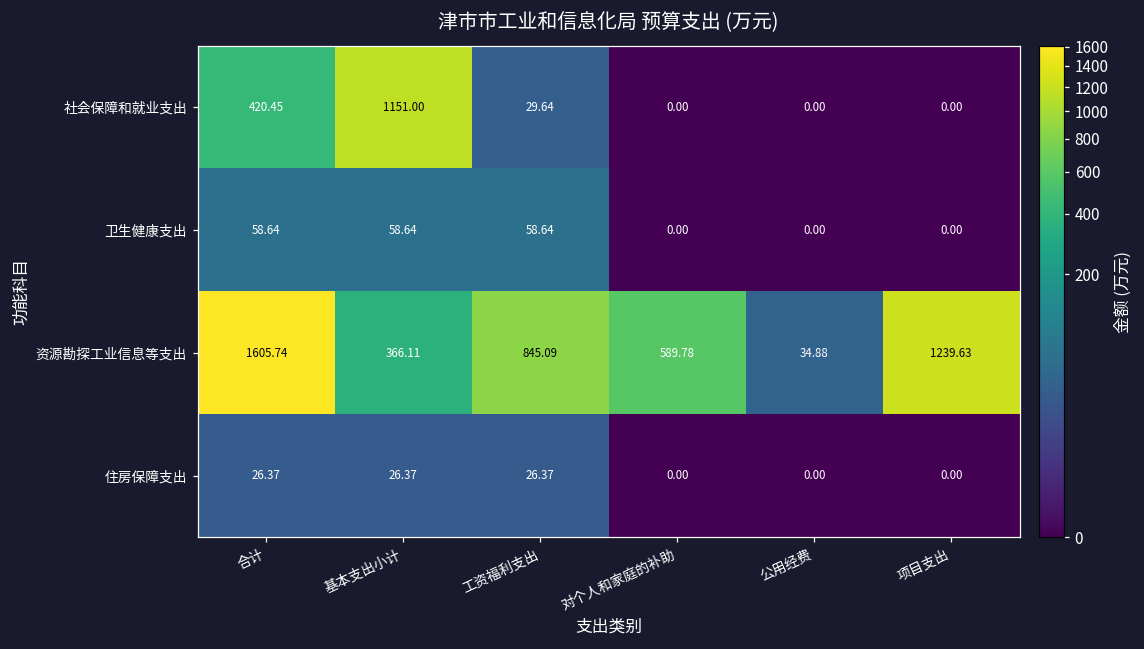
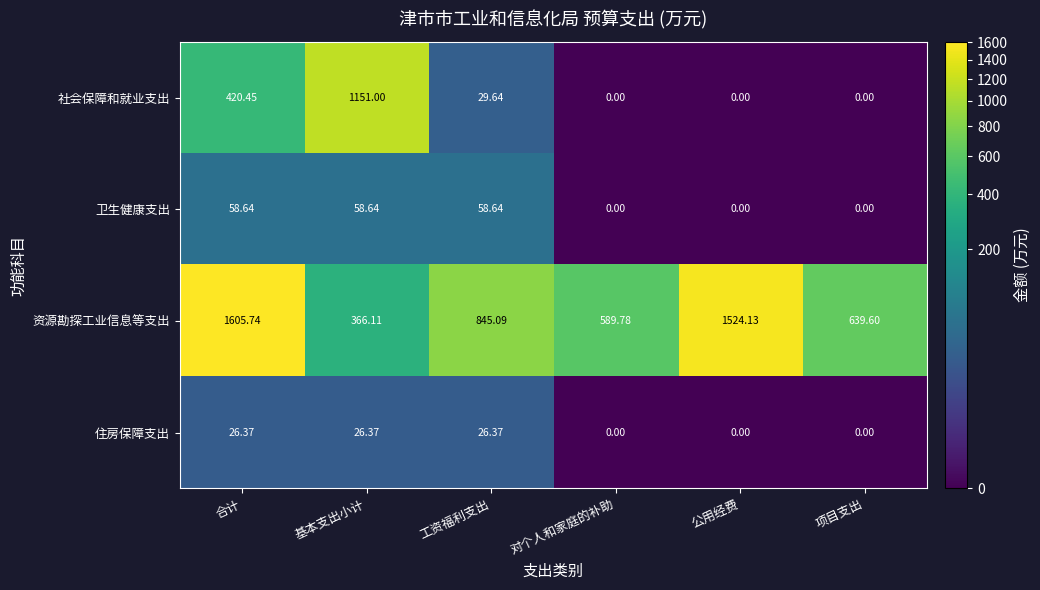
资源勘探工业信息等支出, 公用经费: 34.88 -> 1524.13
资源勘探工业信息等支出, 项目支出: 1239.63 -> 639.60
